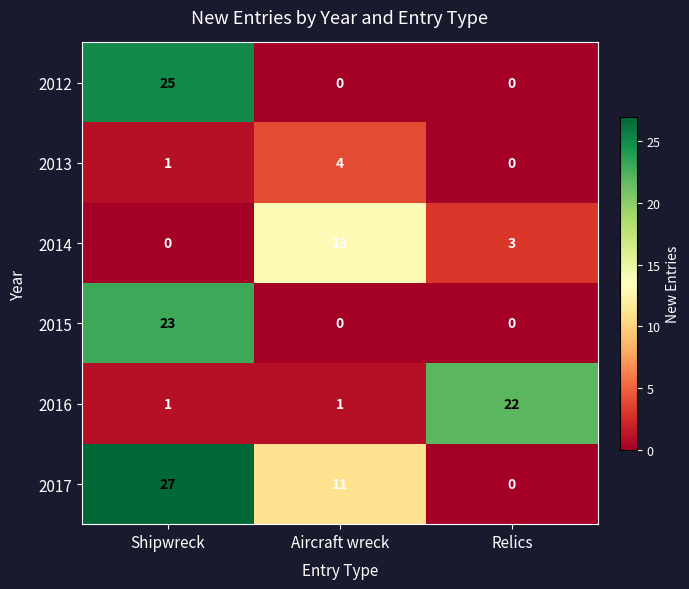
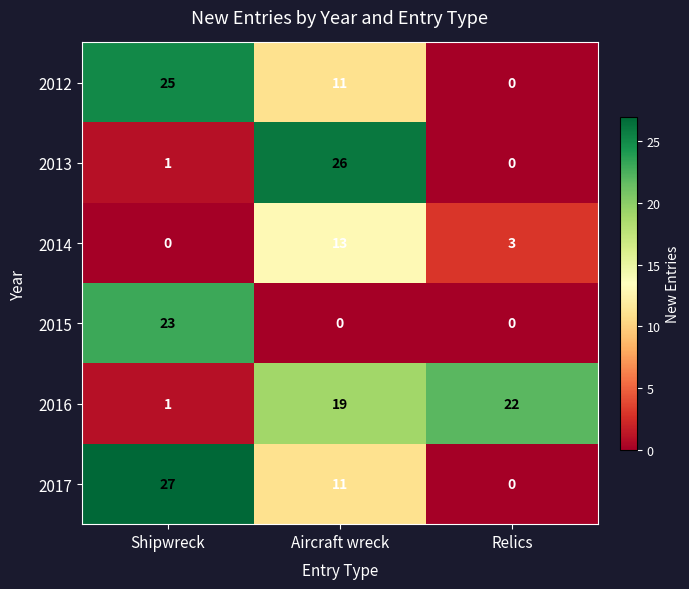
2012, Aircraft wreck: 0 -> 11
2013, Aircraft wreck: 4 -> 26
2016, Aircraft wreck: 1 -> 19
